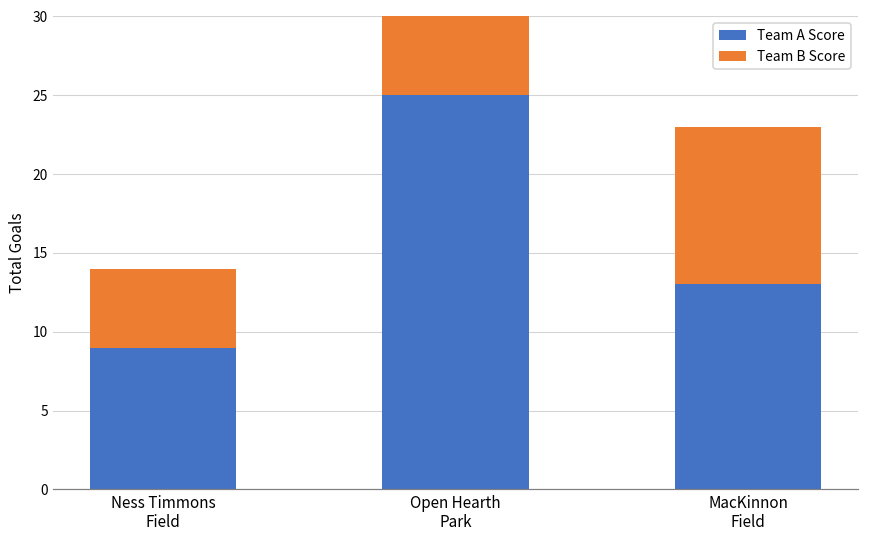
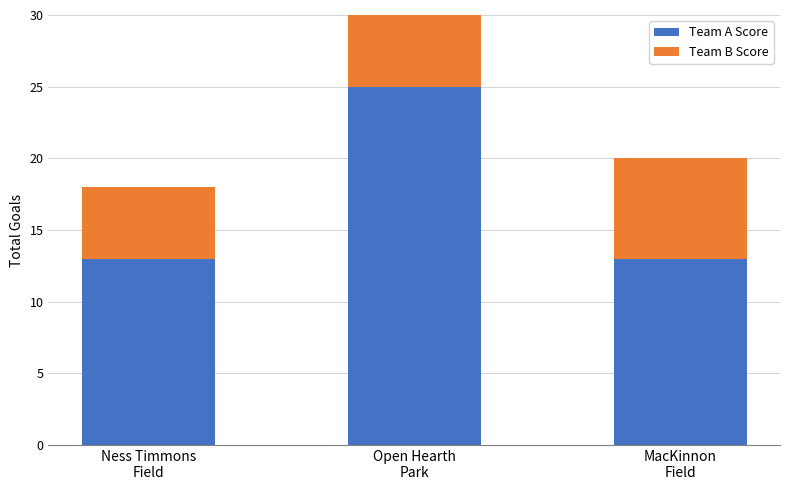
Team A Score, Ness Timmons Field: 9 -> 13
Team B Score, MacKinnon Field: 10 -> 7
